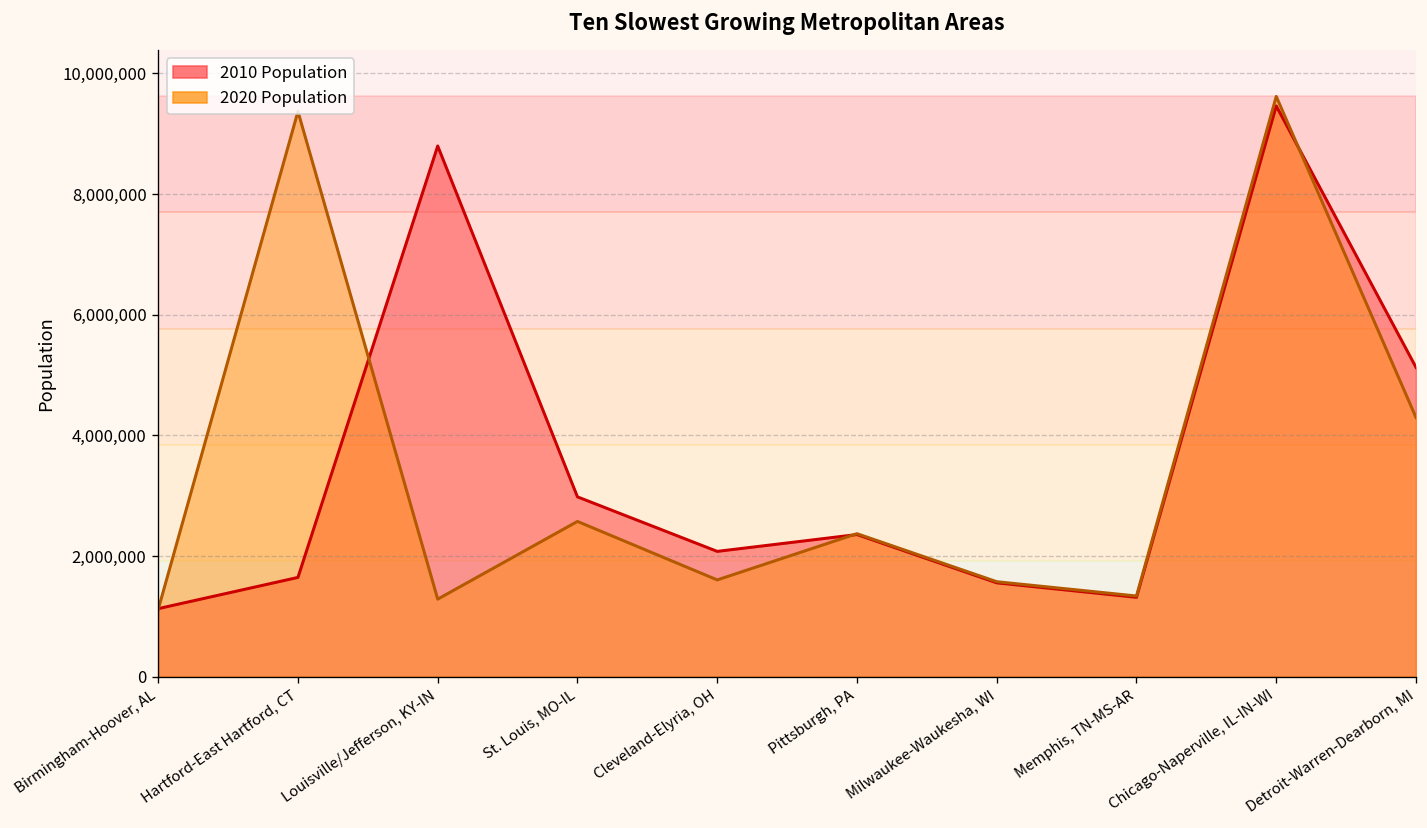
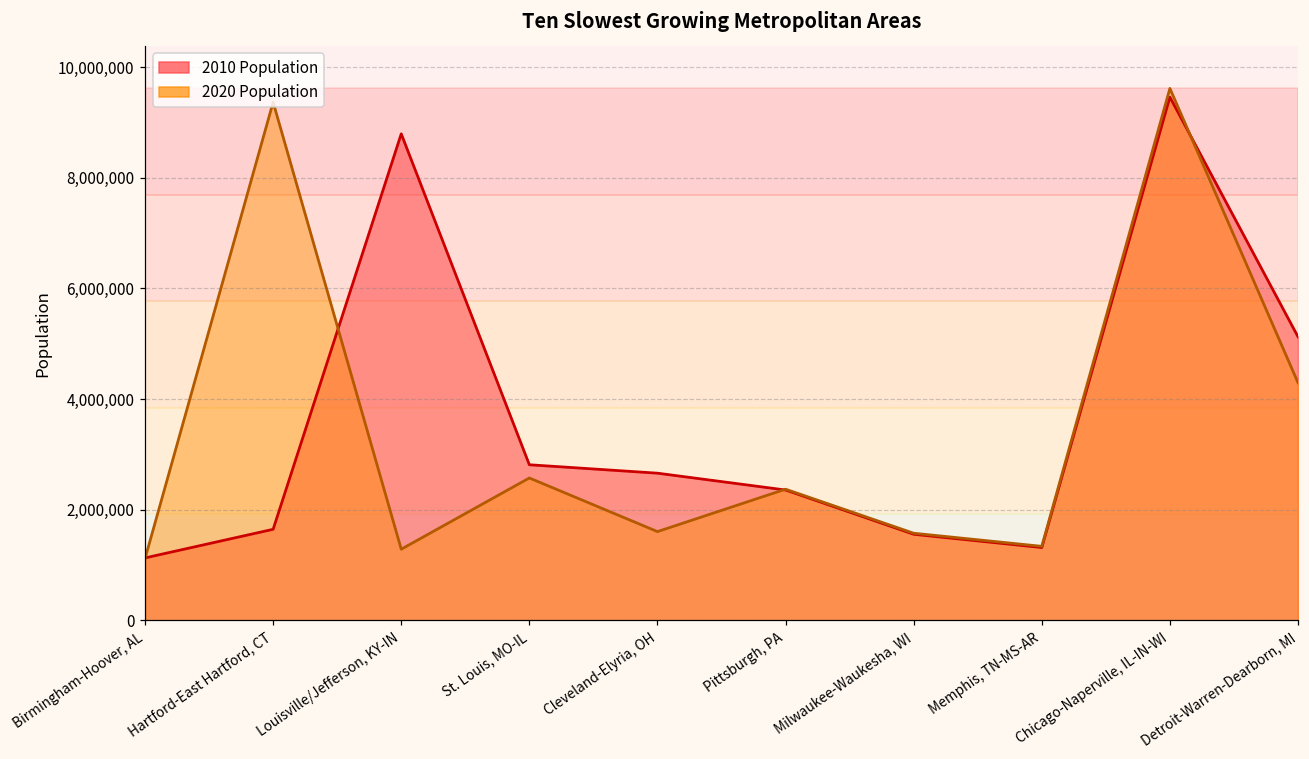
2010 Population, St. Louis, MO-IL: 3,000,000 -> 2,800,000
2010 Population, Cleveland-Elyria, OH: 2,100,000 -> 2,700,000
